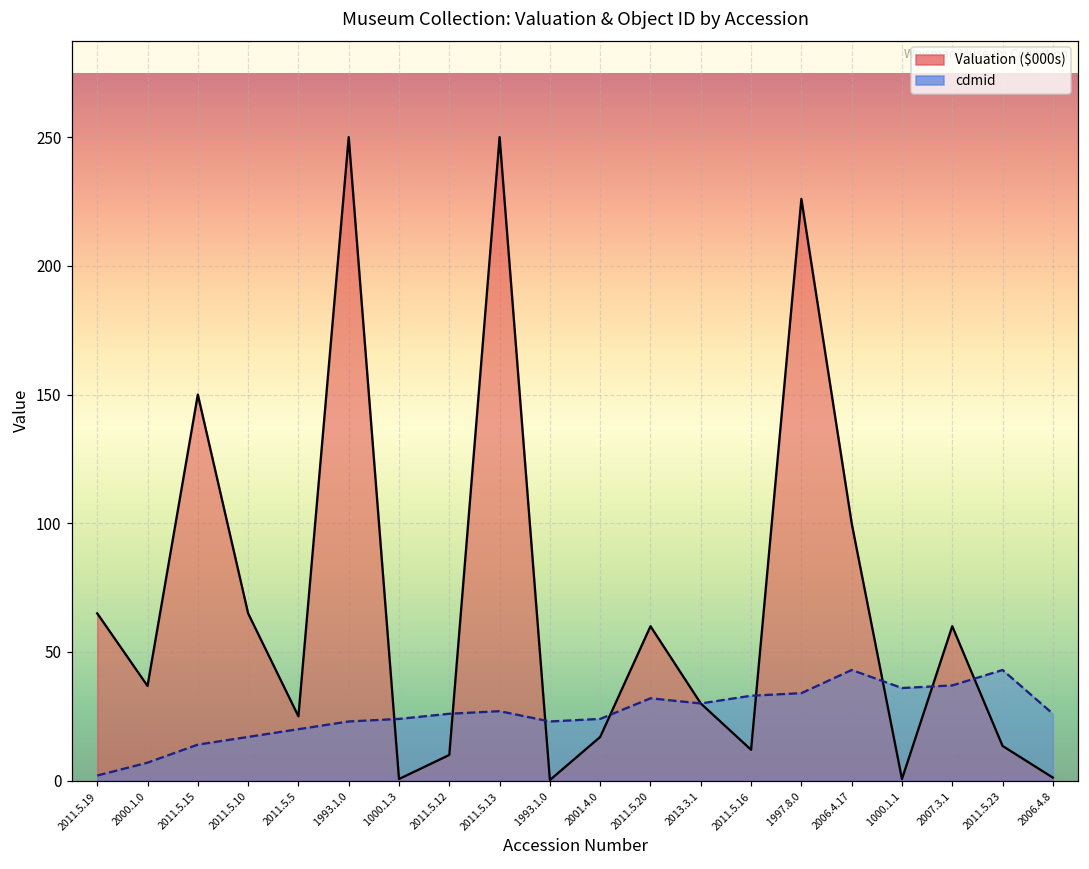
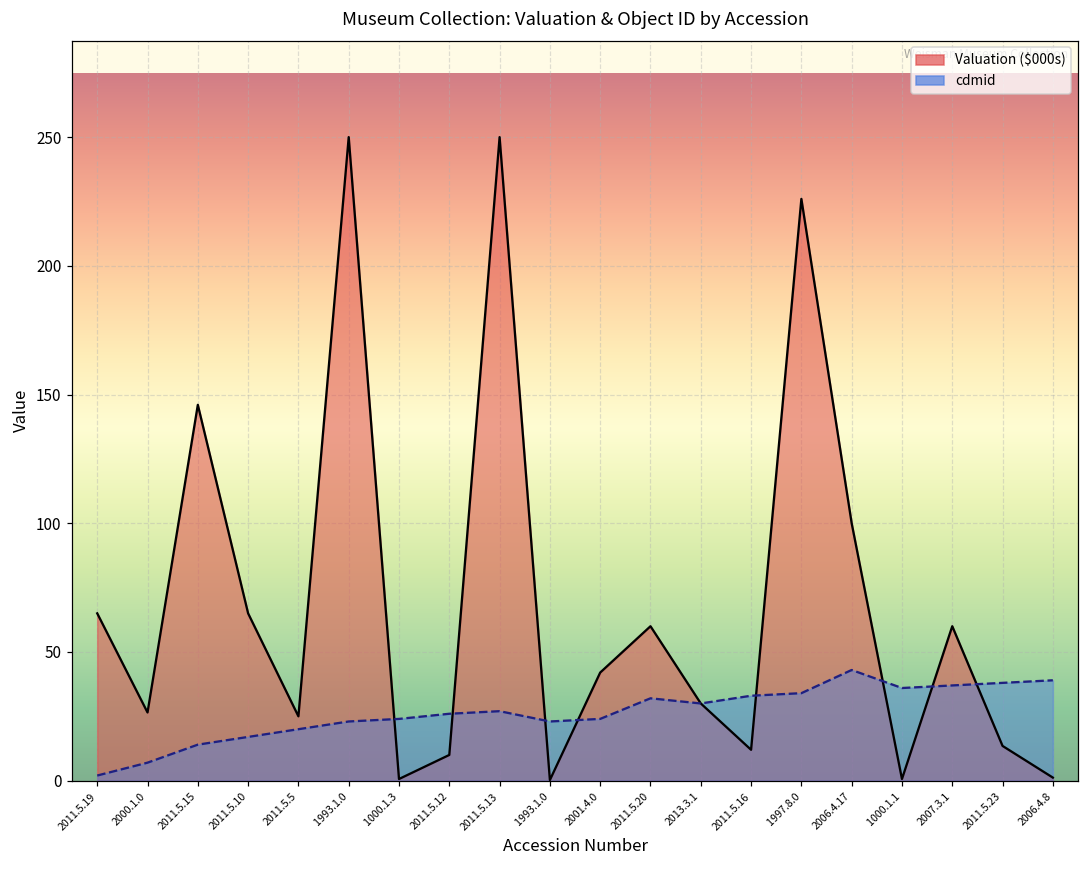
Valuation ($000s), 2000.1.0: 37 -> 27
Valuation ($000s), 2011.5.15: 150 -> 146
Valuation ($000s), 2001.4.0: 17 -> 42
cdmid, 2011.5.23: 43 -> 38
cdmid, 2006.4.8: 26 -> 39
